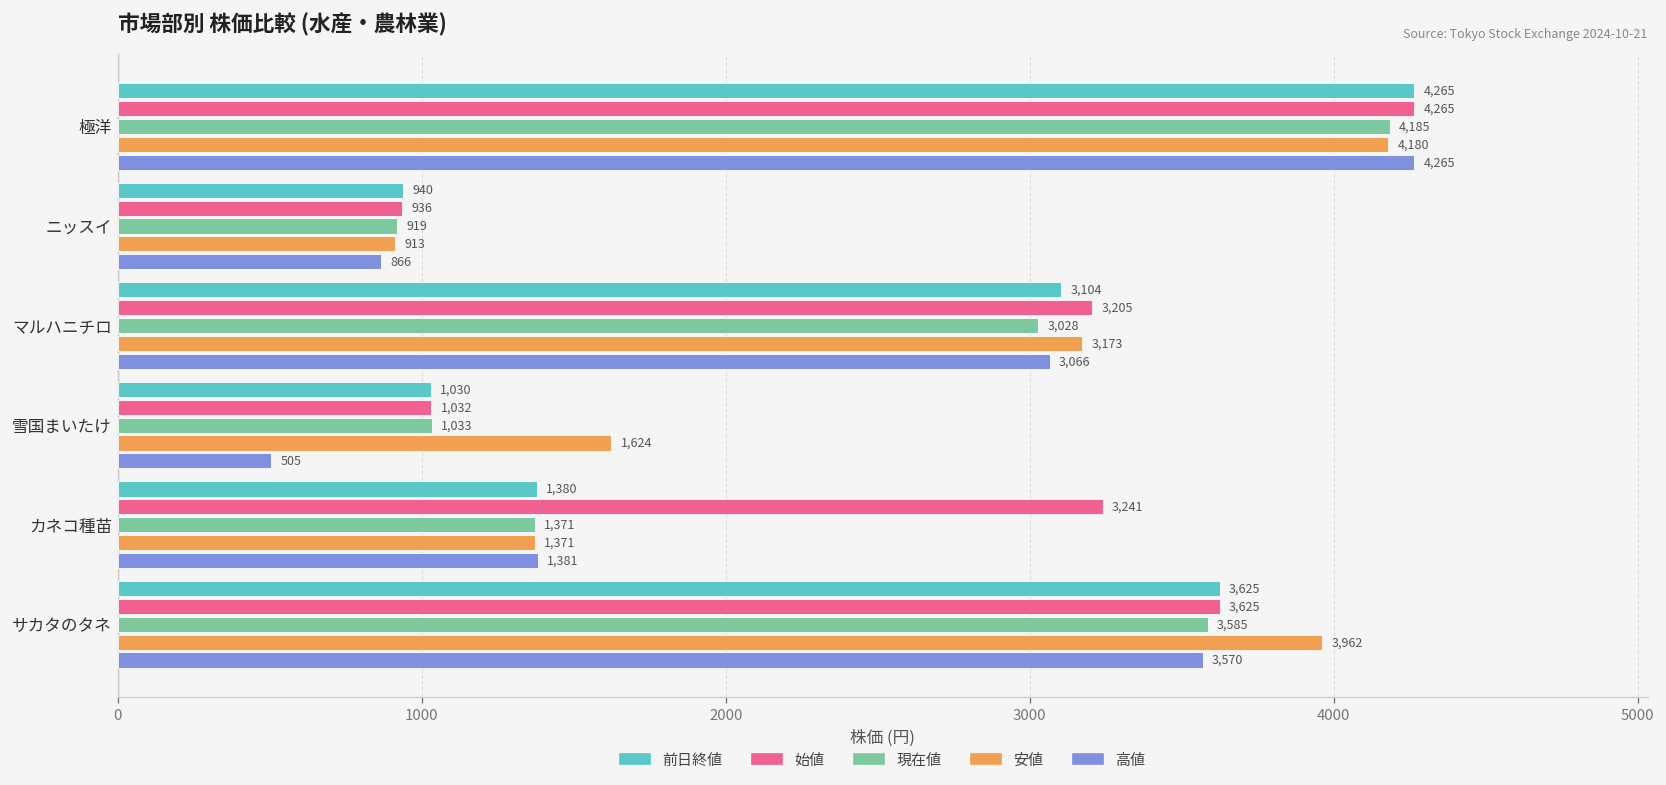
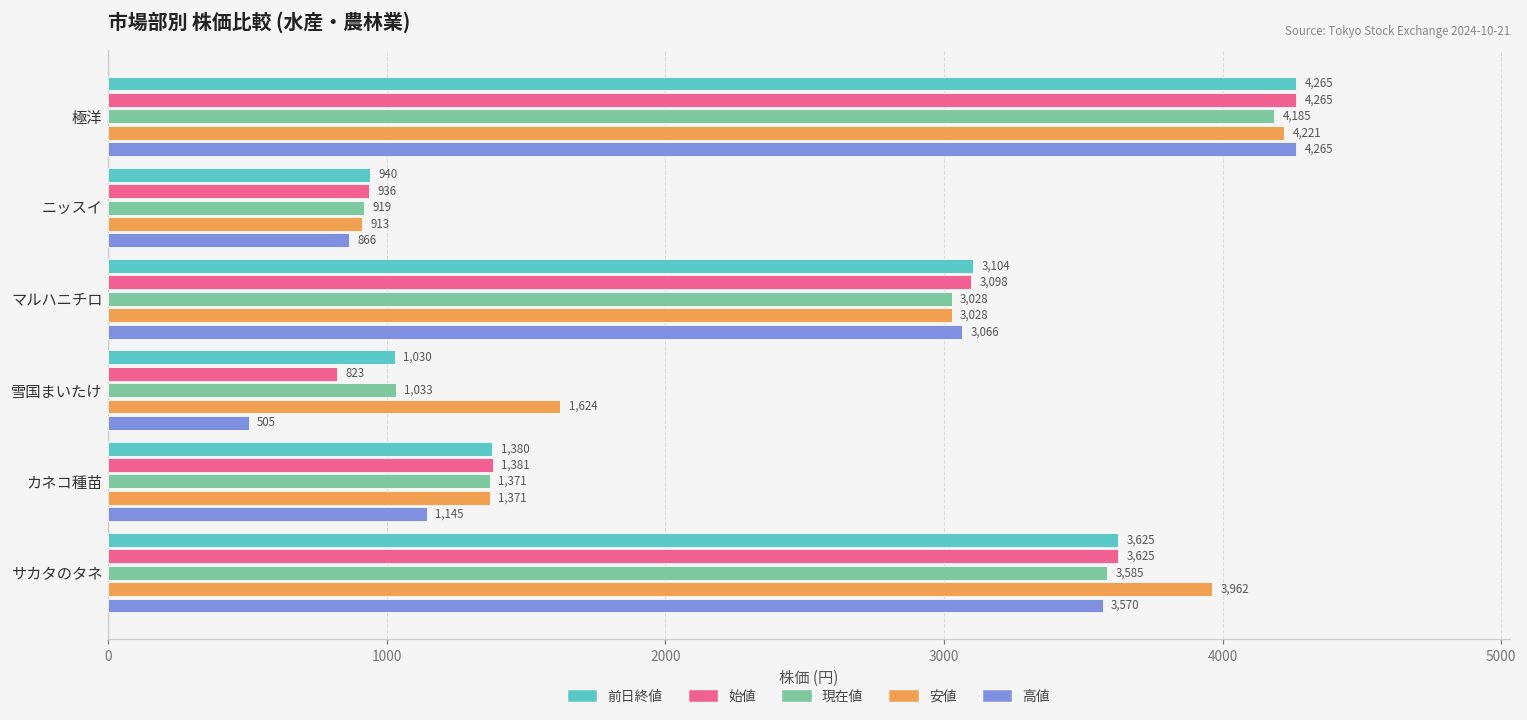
安値, 極洋: 4,180 -> 4,221
始値, マルハニチロ: 3,205 -> 3,098
安値, マルハニチロ: 3,173 -> 3,028
始値, 雪国まいたけ: 1,032 -> 823
始値, カネコ種苗: 3,241 -> 1,381
高値, カネコ種苗: 1,381 -> 1,145
